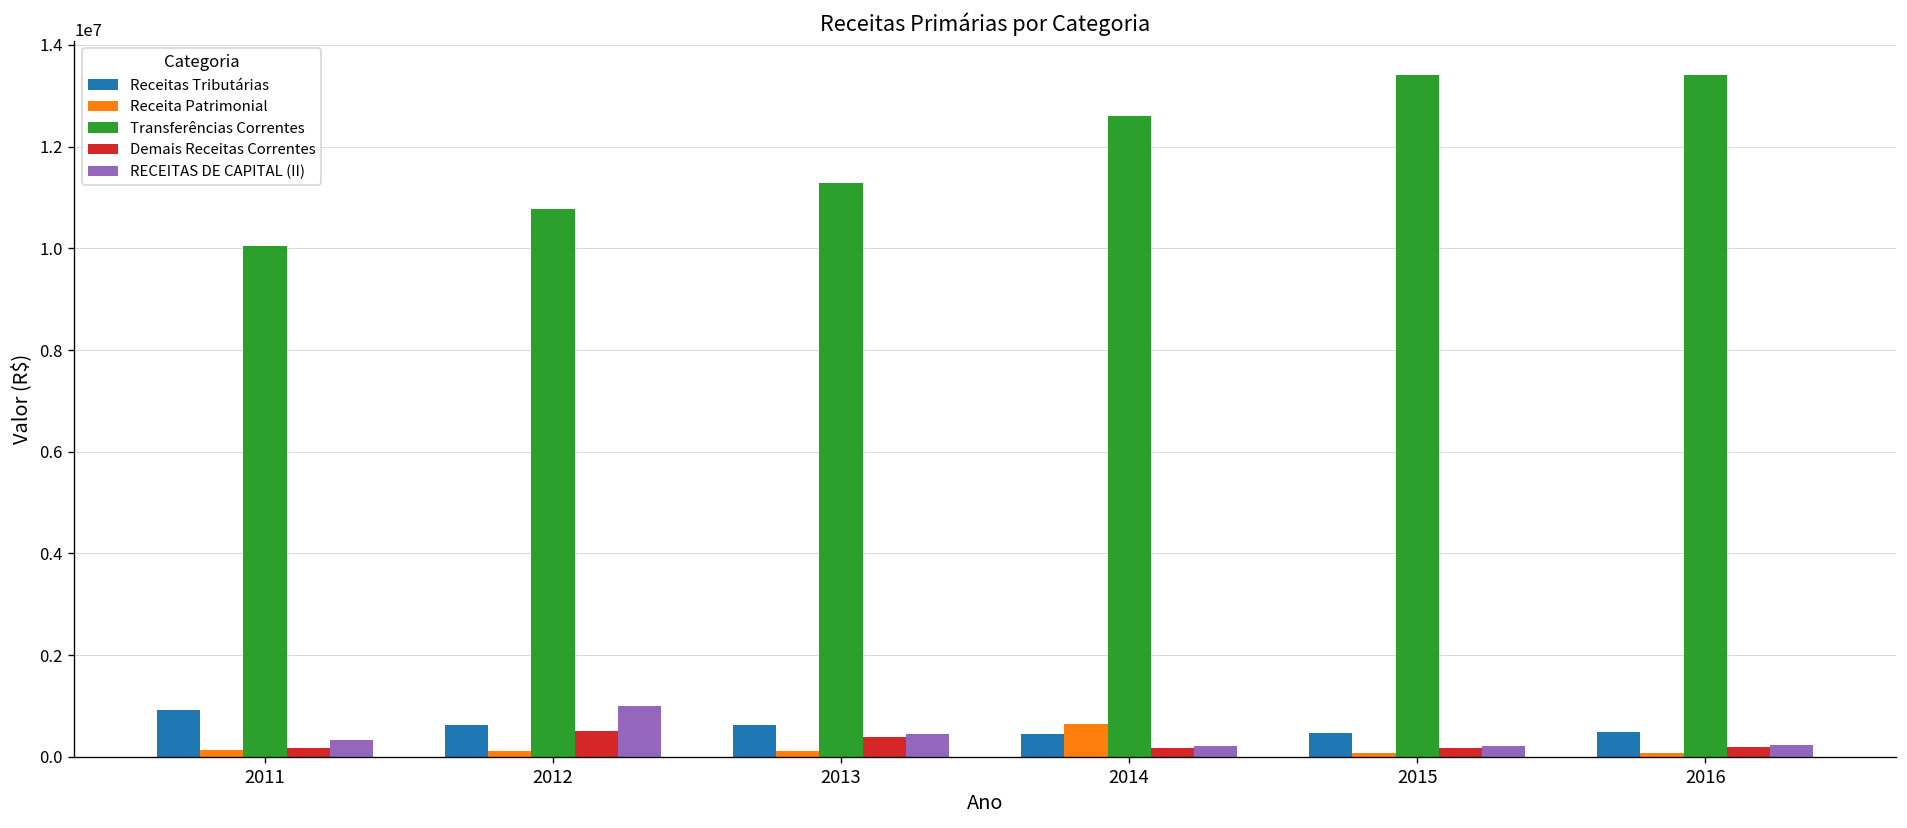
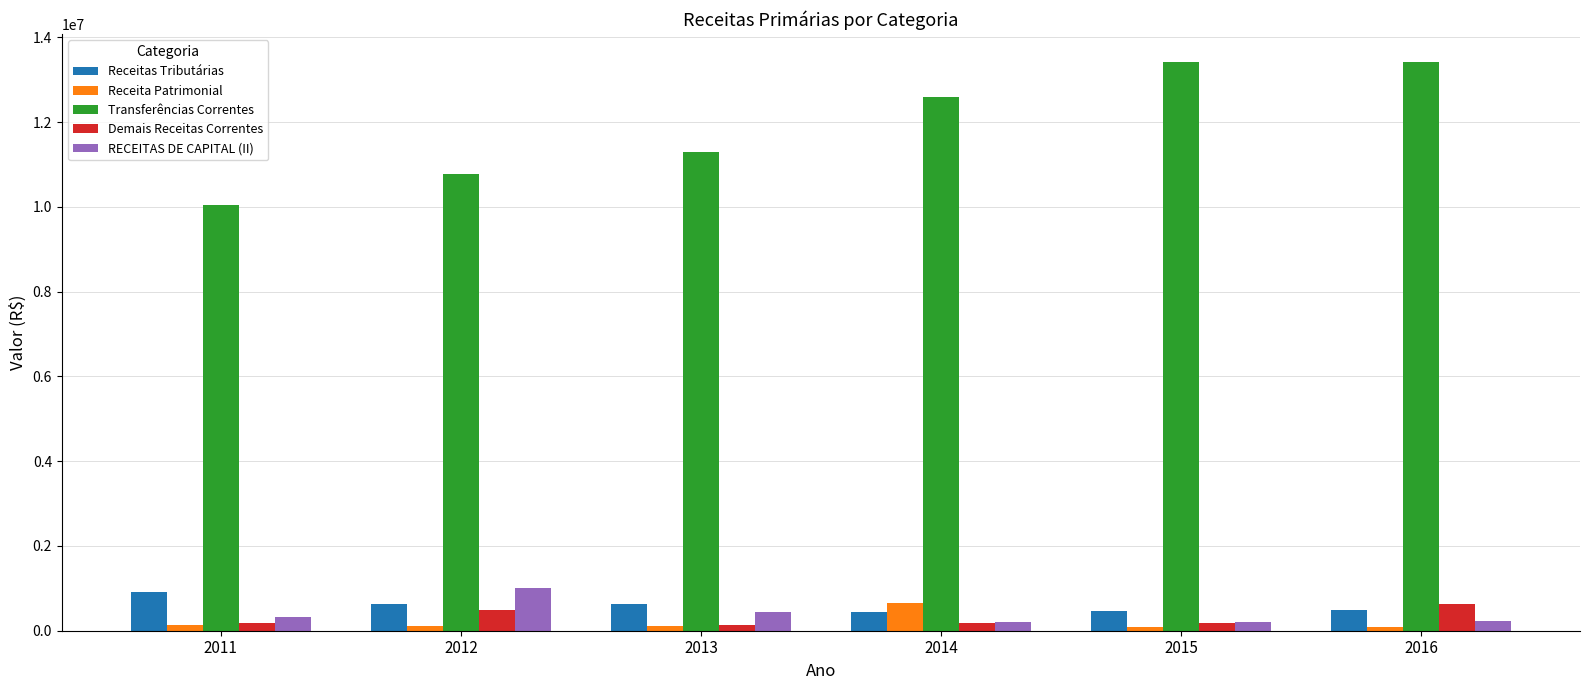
Demais Receitas Correntes, 2013: 400000 -> 100000
Demais Receitas Correntes, 2016: 200000 -> 600000
